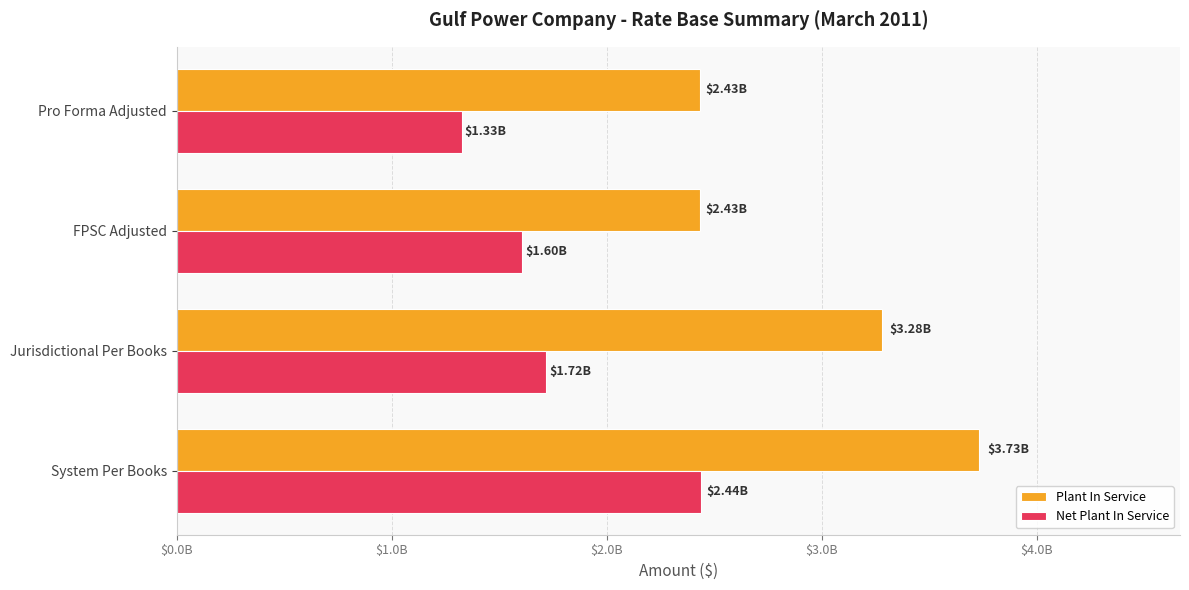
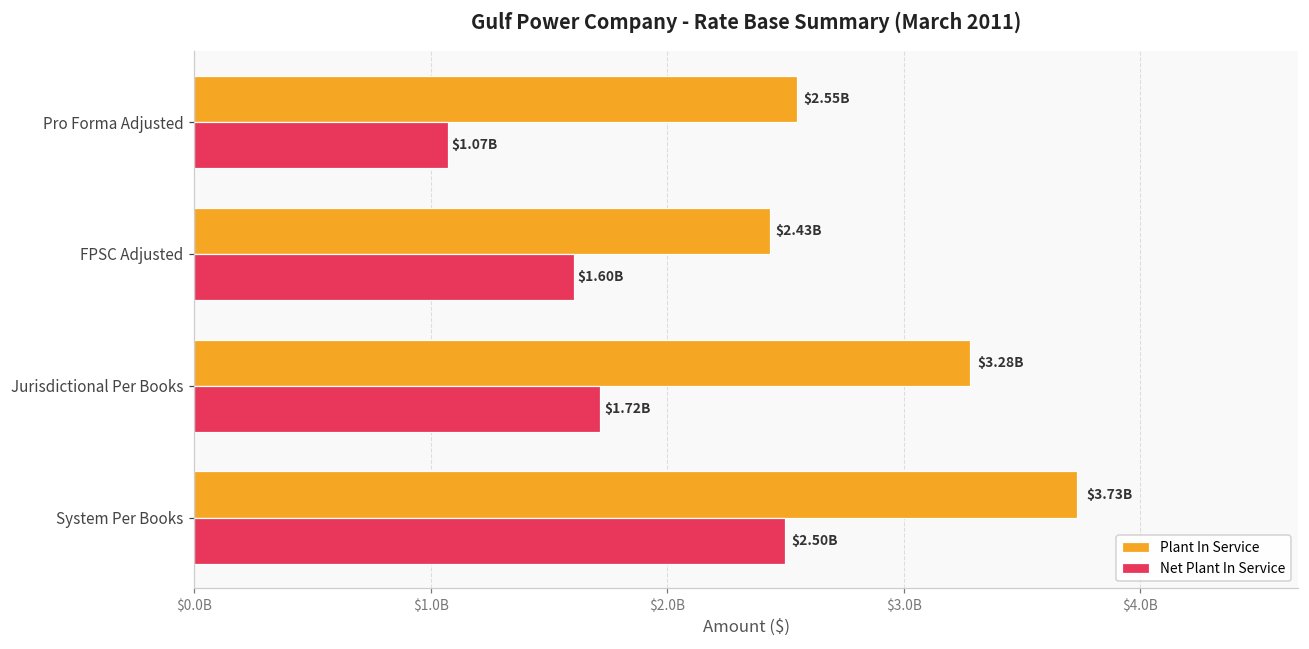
Plant In Service, Pro Forma Adjusted: $2.43B -> $2.55B
Net Plant In Service, Pro Forma Adjusted: $1.33B -> $1.07B
Net Plant In Service, System Per Books: $2.44B -> $2.50B
